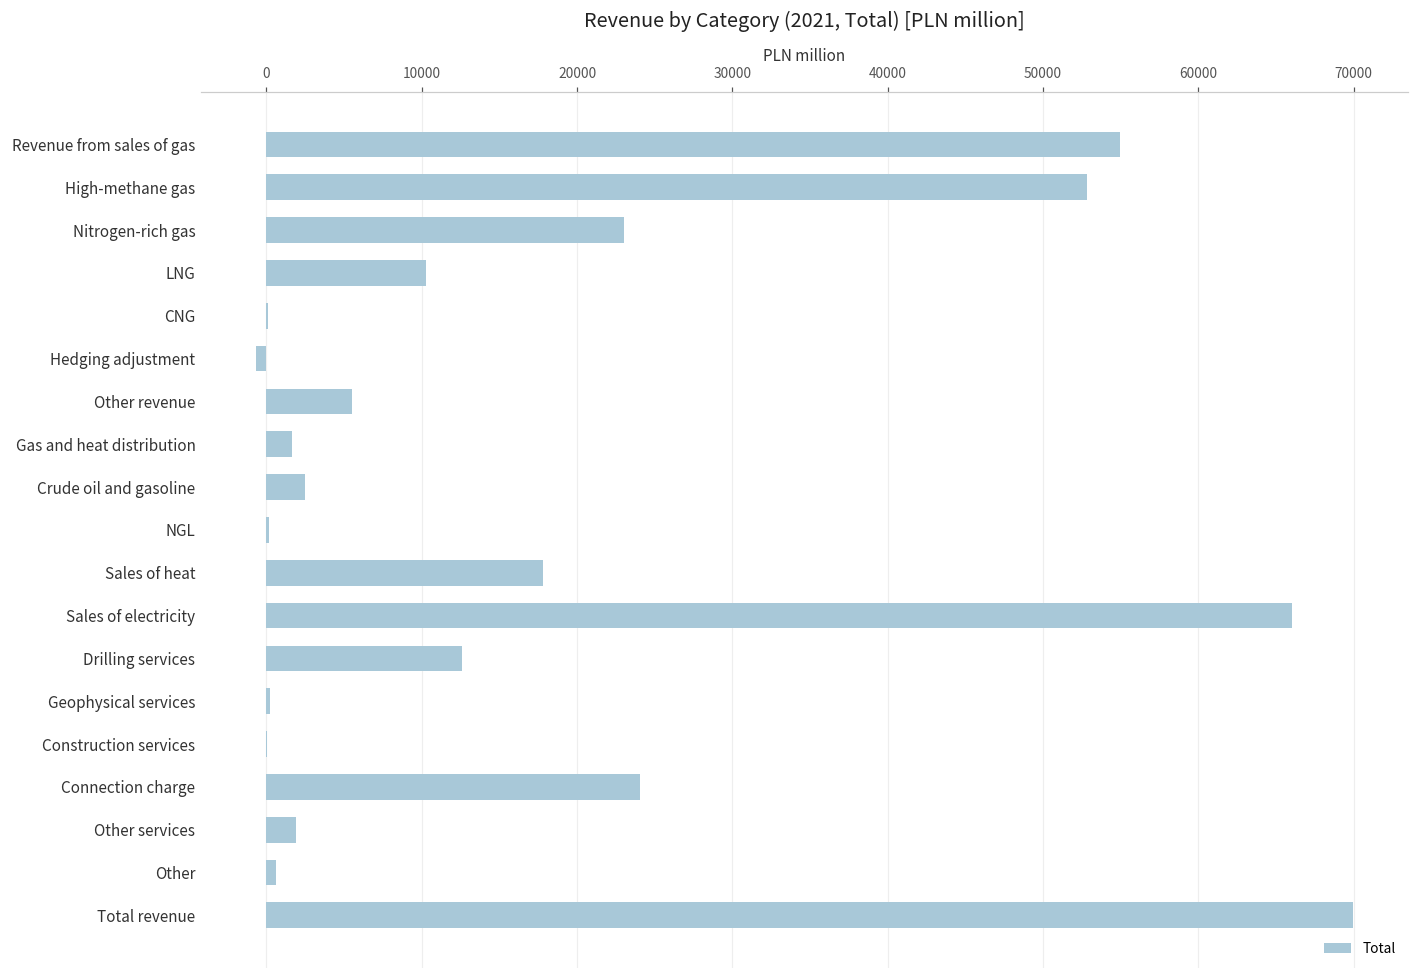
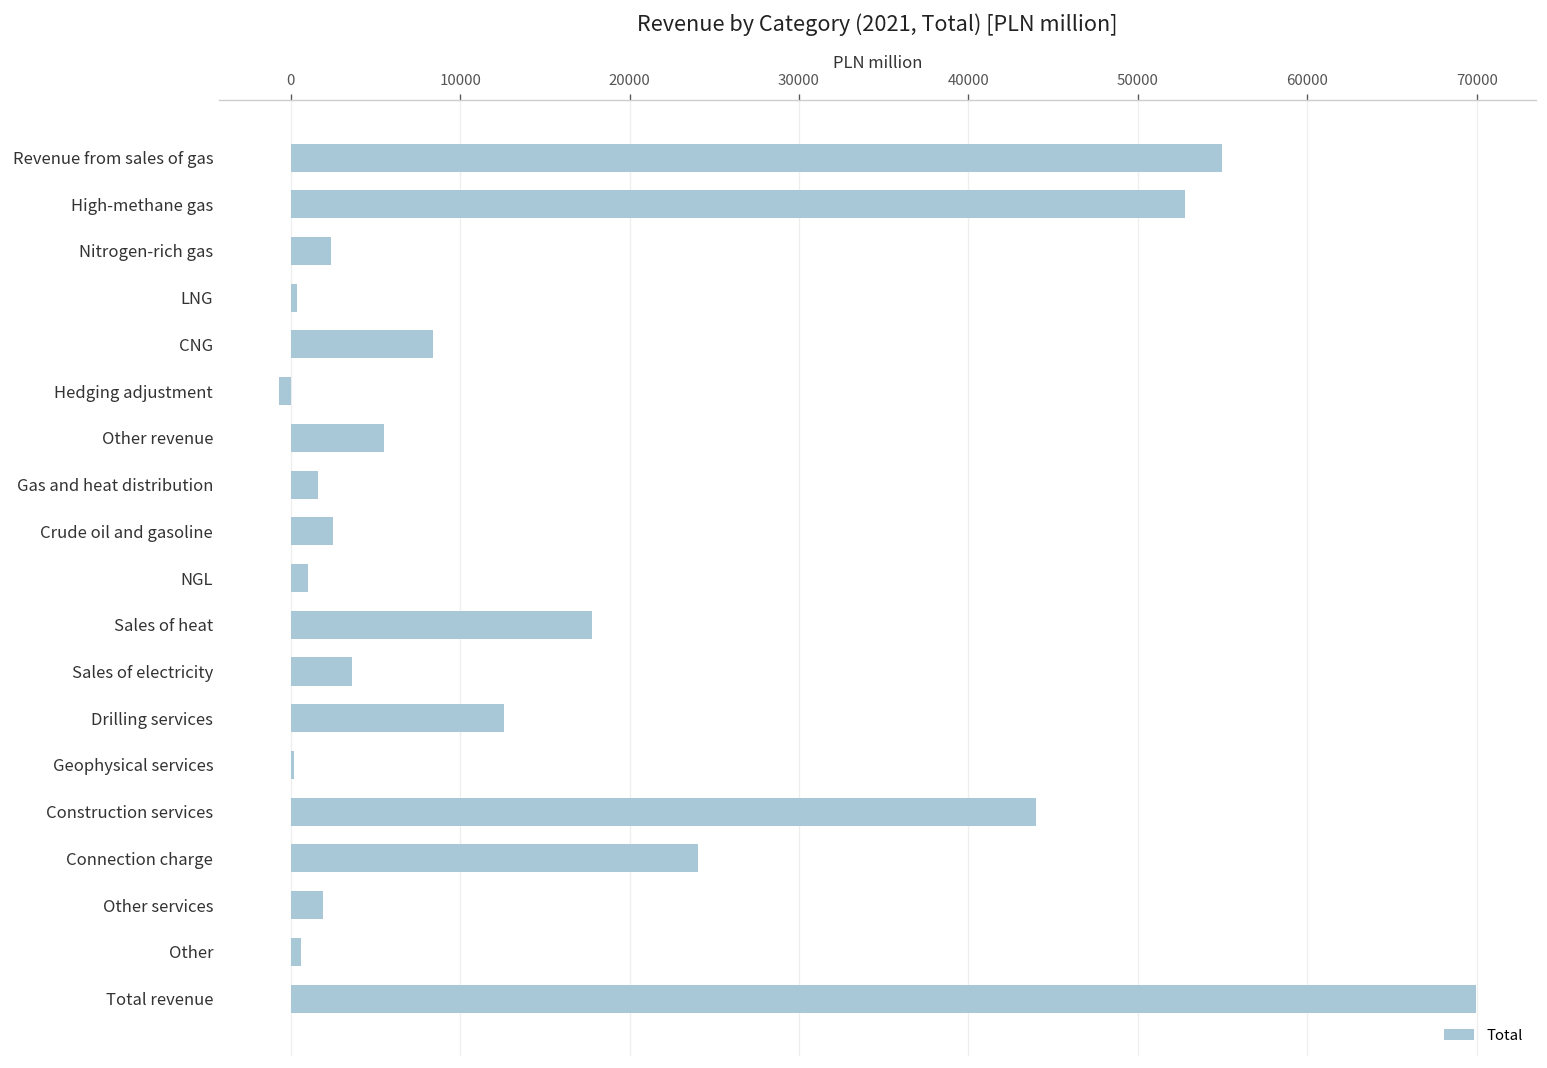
Nitrogen-rich gas: 23000 -> 2400
LNG: 10300 -> 400
CNG: 100 -> 8400
NGL: 200 -> 1000
Sales of electricity: 66000 -> 3600
Construction services: 0 -> 44000
